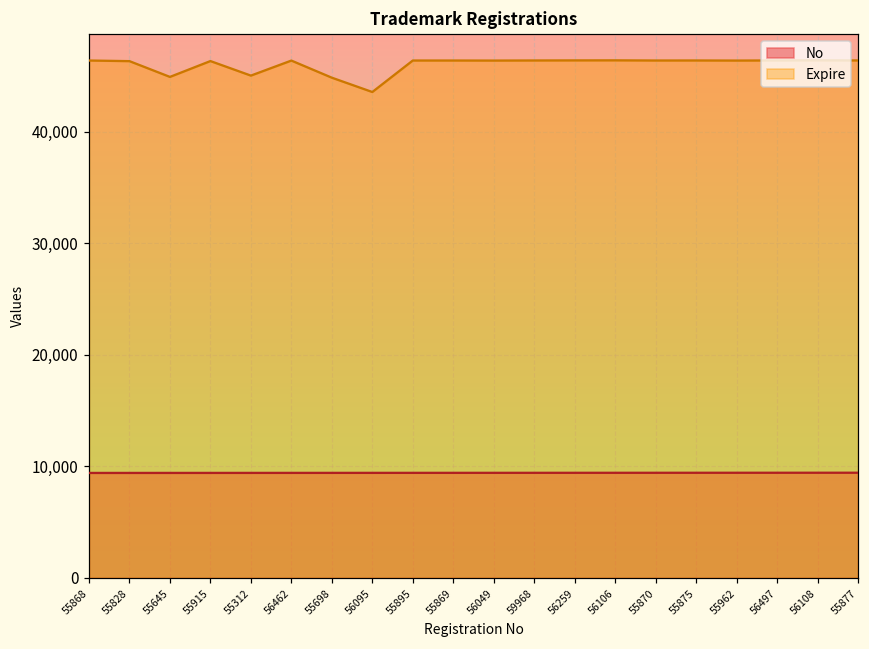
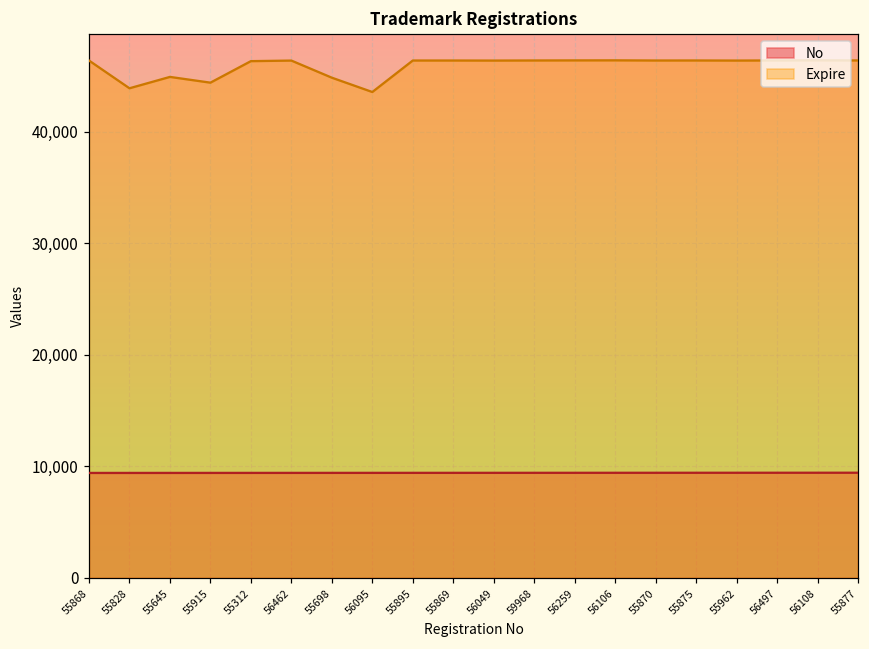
Expire, 55828: 46,300 -> 43,900
Expire, 55915: 46,300 -> 44,400
Expire, 55312: 45,000 -> 46,300
